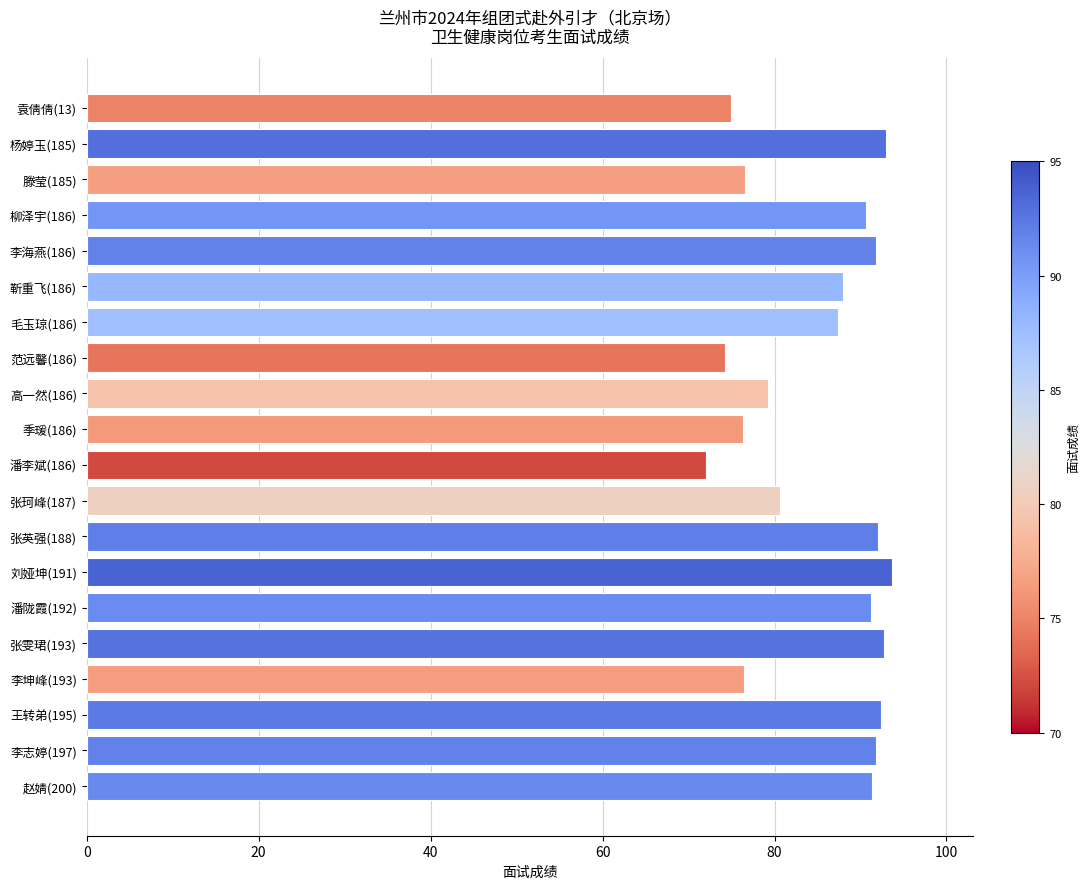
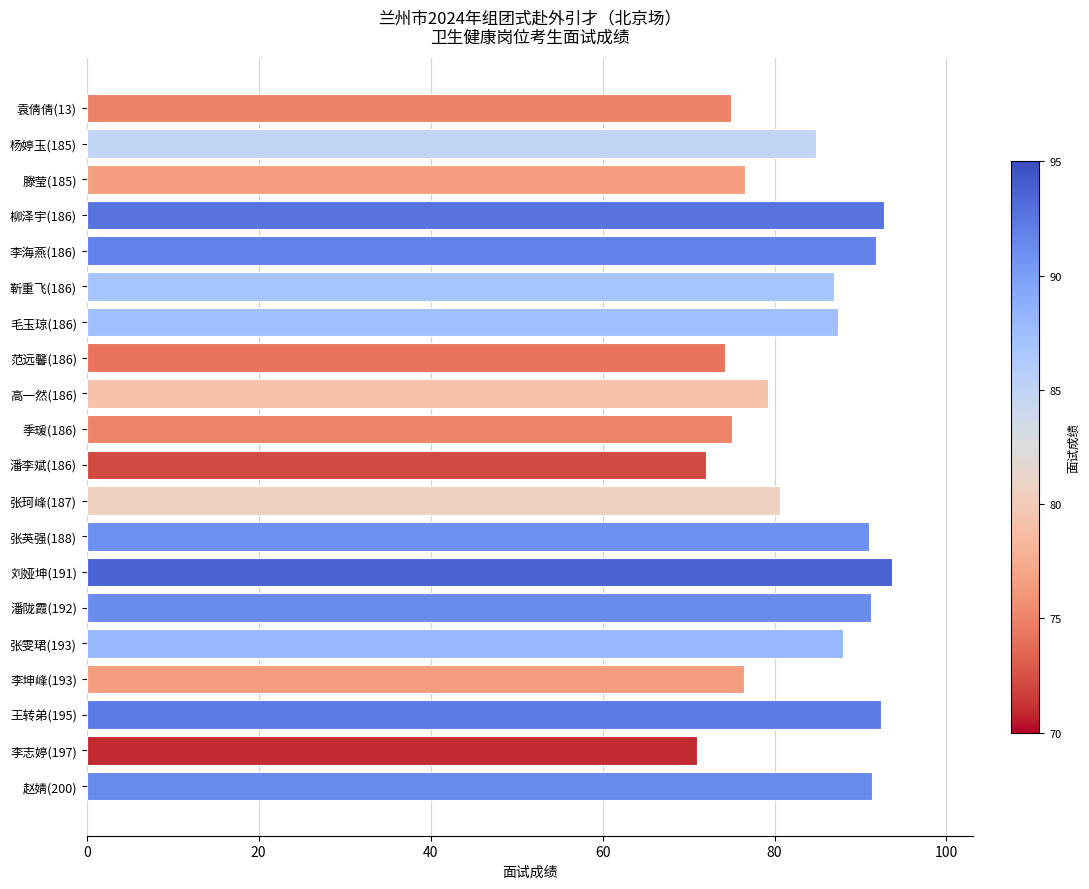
杨婷玉(185): 93 -> 85
柳泽宇(186): 91 -> 93
靳重飞(186): 88 -> 87
季瑗(186): 76 -> 75
张英强(188): 92 -> 91
张雯珺(193): 93 -> 88
李志婷(197): 92 -> 71
